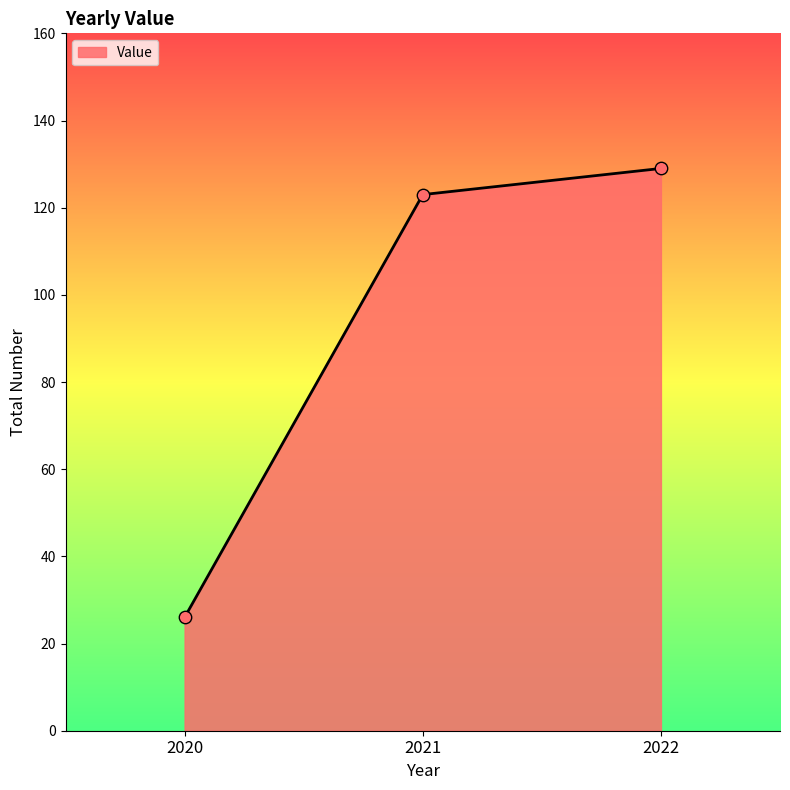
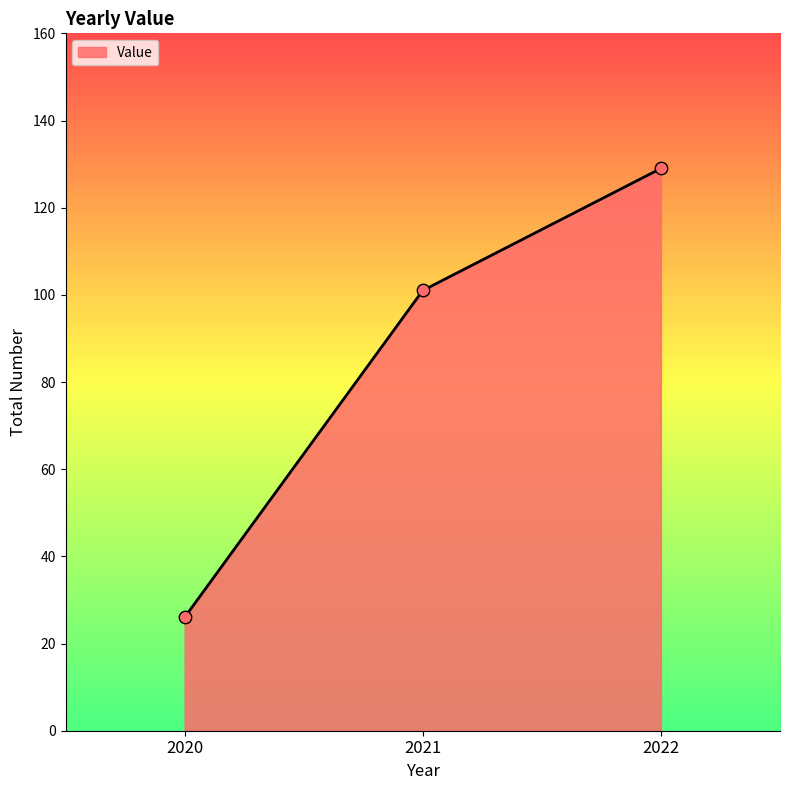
2021: 123 -> 101
